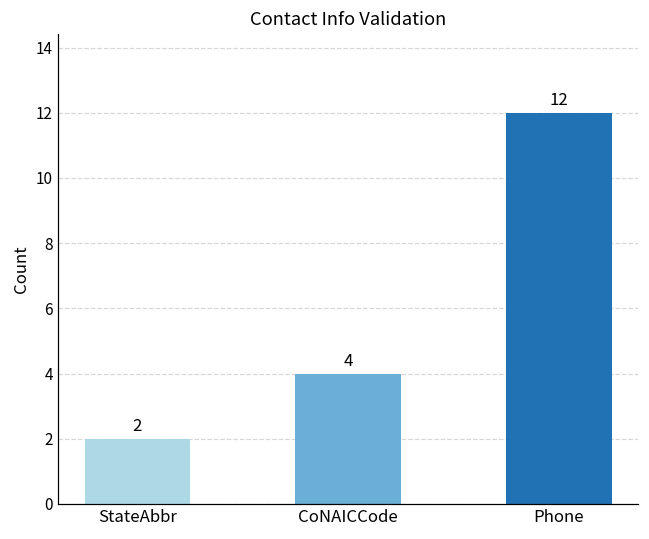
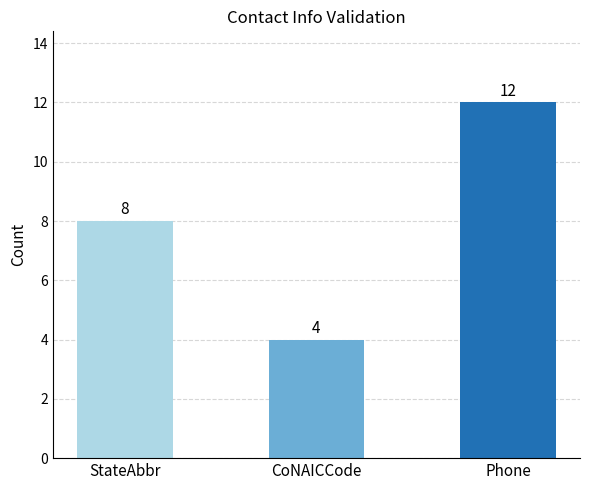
StateAbbr: 2 -> 8
